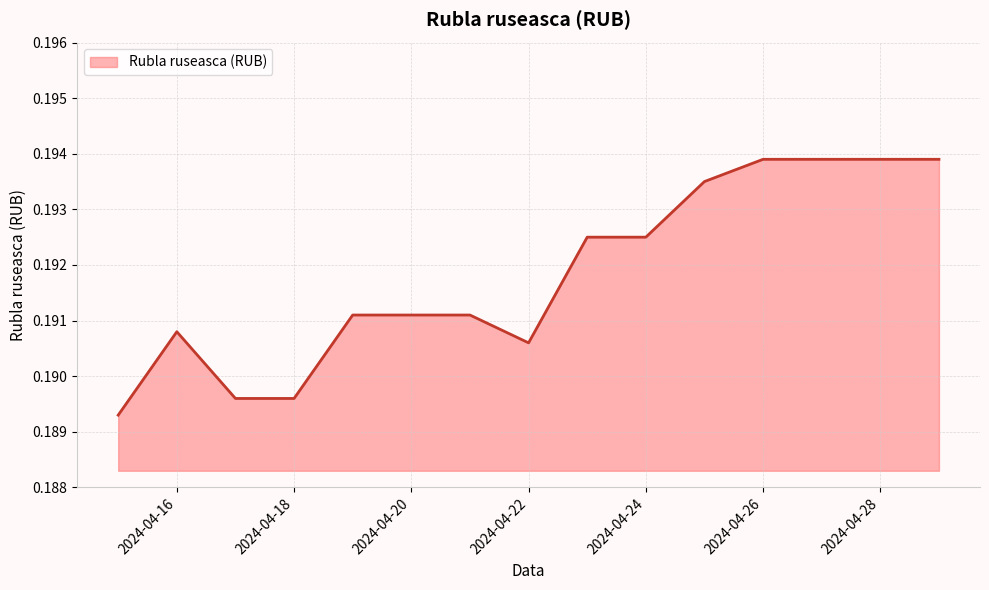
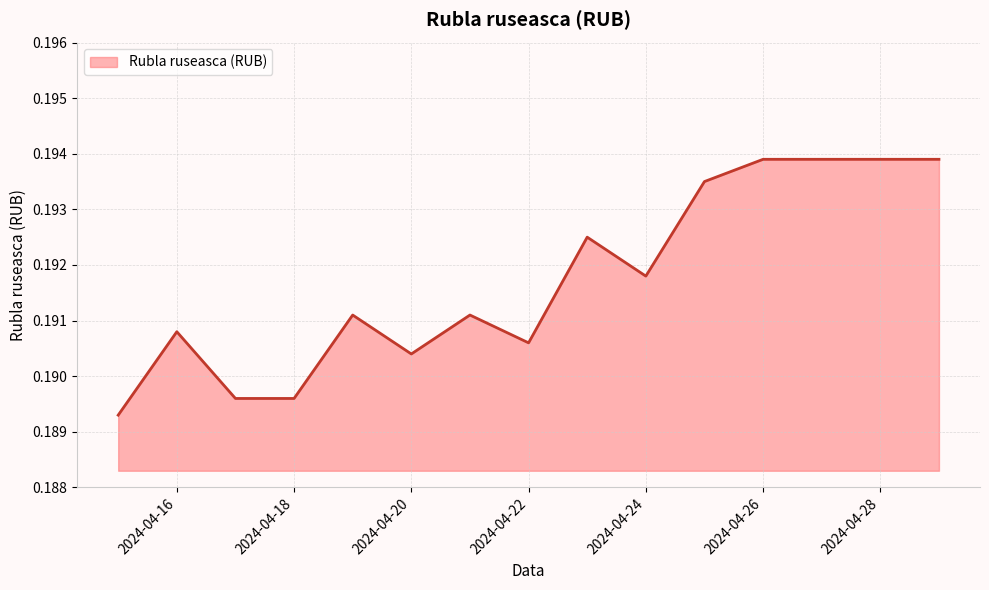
2024-04-20: 0.1911 -> 0.1904
2024-04-24: 0.1925 -> 0.1918
